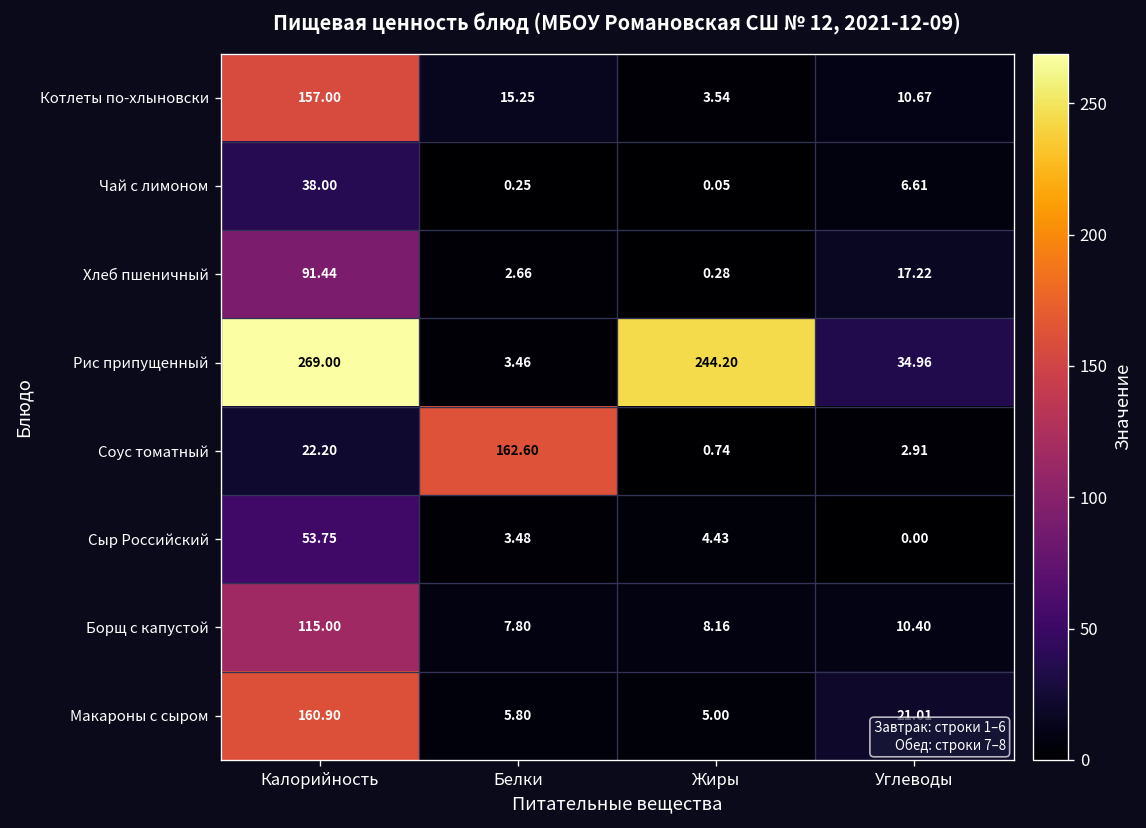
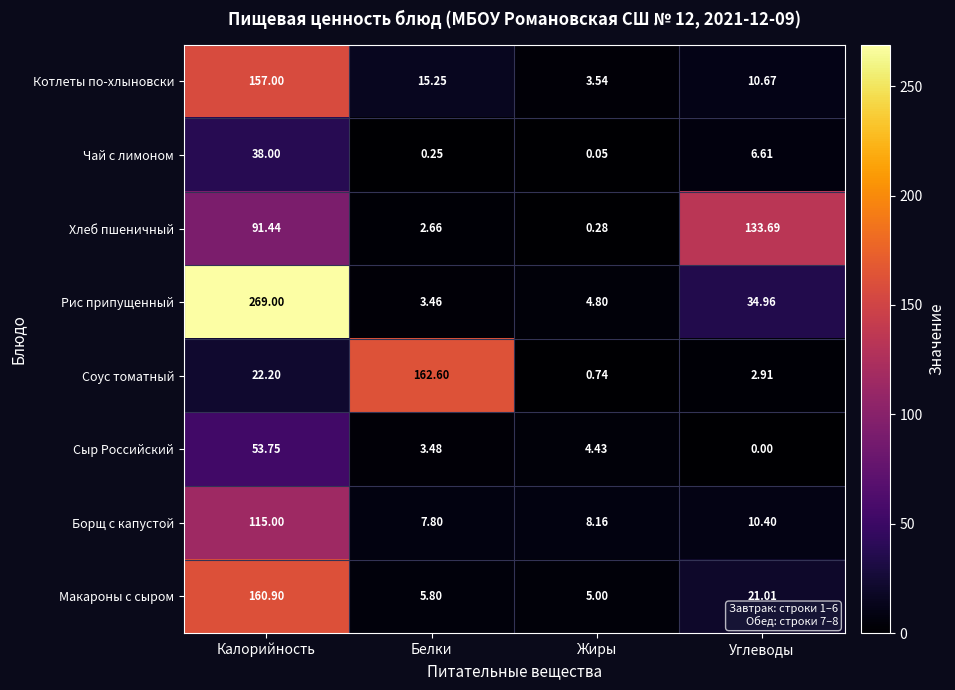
Хлеб пшеничный, Углеводы: 17.22 -> 133.69
Рис припущенный, Жиры: 244.20 -> 4.80
